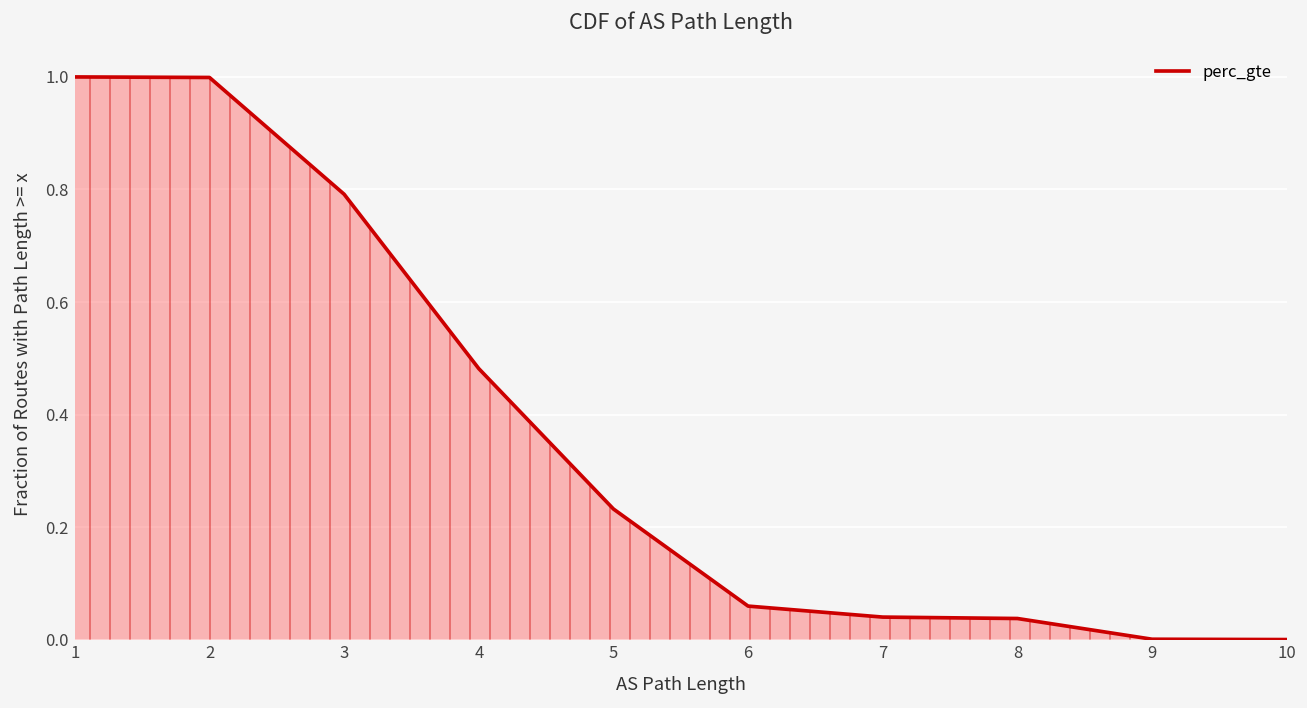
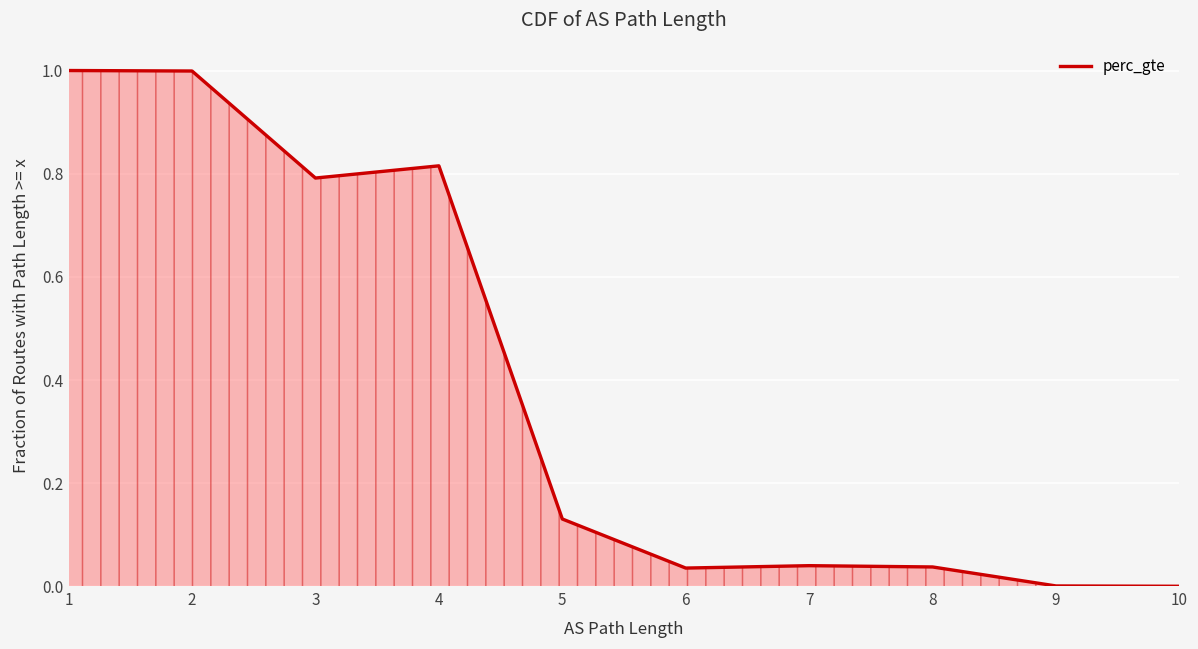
4: 0.48 -> 0.82
5: 0.23 -> 0.13
6: 0.06 -> 0.04
